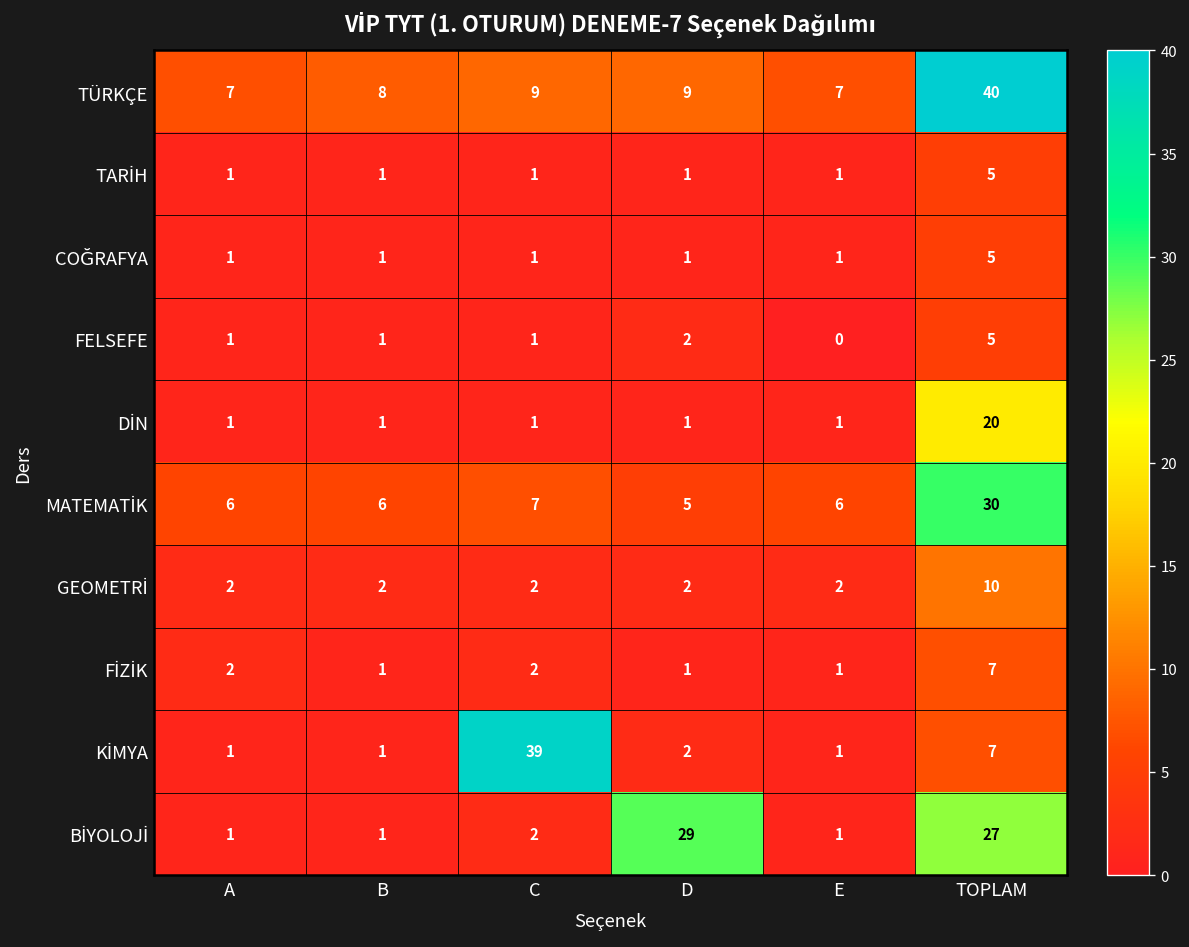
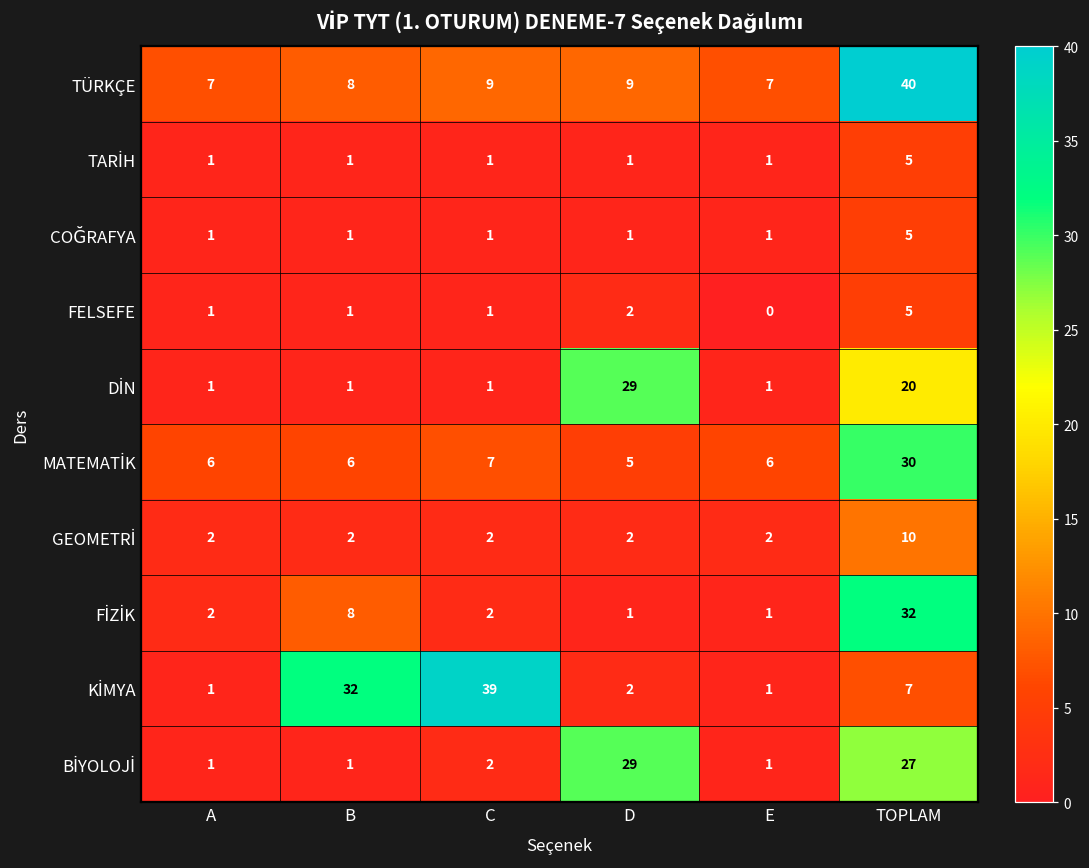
DİN, D: 1 -> 29
FİZİK, B: 1 -> 8
FİZİK, TOPLAM: 7 -> 32
KİMYA, B: 1 -> 32
